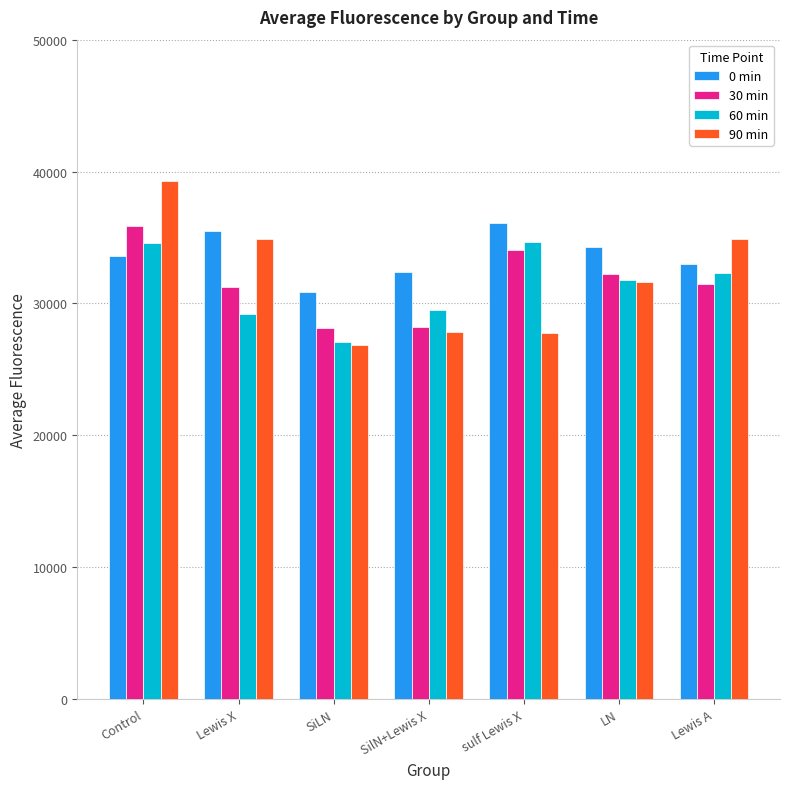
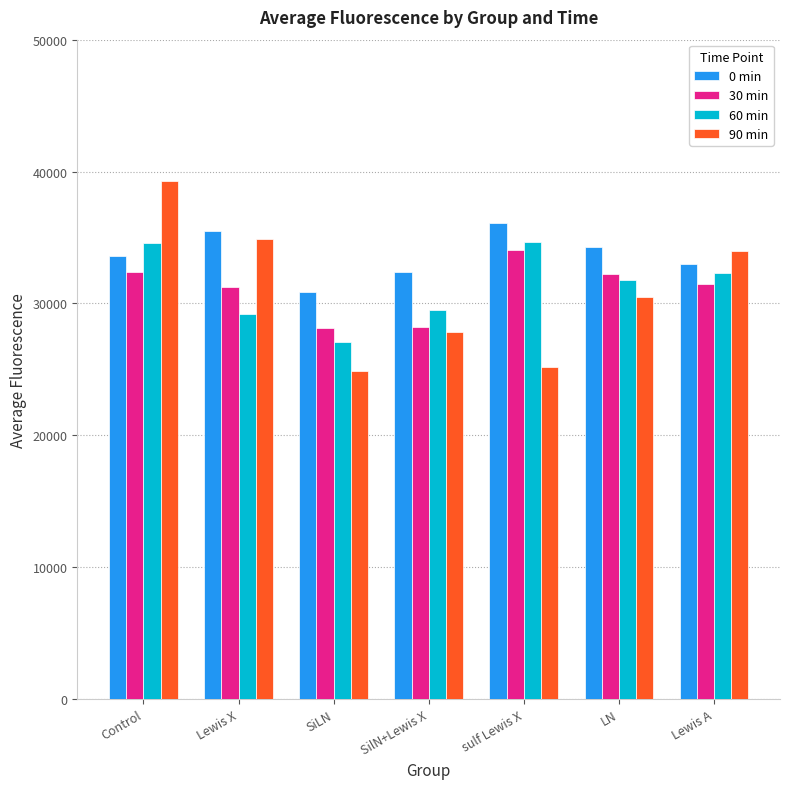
30 min, Control: 35800 -> 32400
90 min, SiLN: 26900 -> 24900
90 min, sulf Lewis X: 27800 -> 25200
90 min, LN: 31600 -> 30500
90 min, Lewis A: 34900 -> 34000
